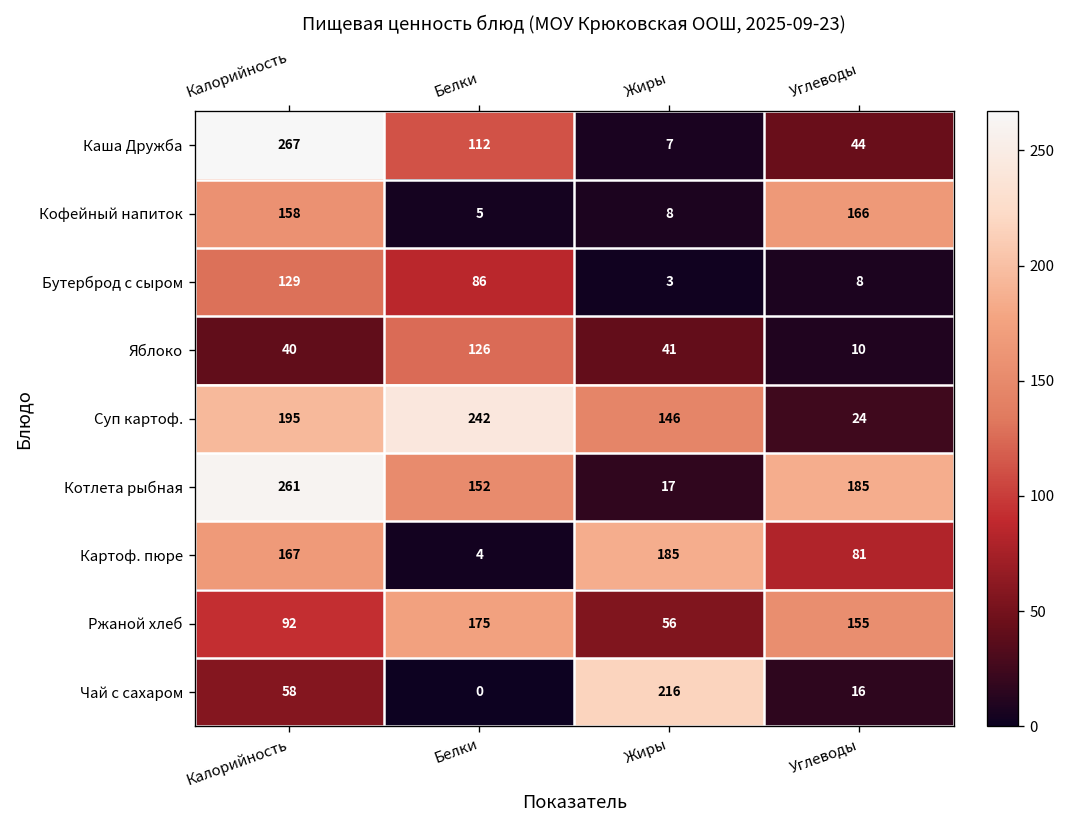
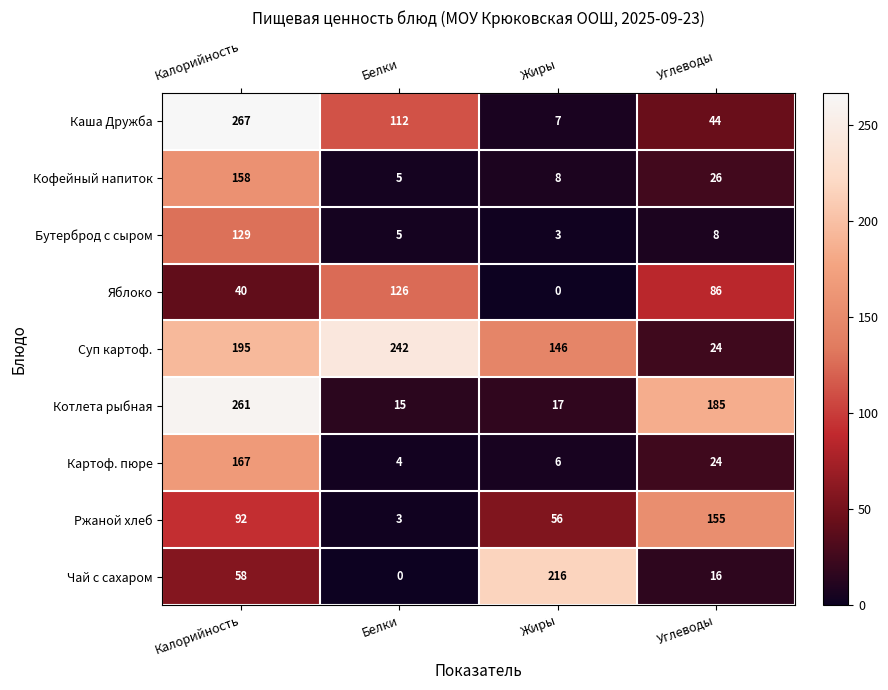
Кофейный напиток, Углеводы: 166 -> 26
Бутерброд с сыром, Белки: 86 -> 5
Яблоко, Жиры: 41 -> 0
Яблоко, Углеводы: 10 -> 86
Котлета рыбная, Белки: 152 -> 15
Картоф. пюре, Жиры: 185 -> 6
Картоф. пюре, Углеводы: 81 -> 24
Ржаной хлеб, Белки: 175 -> 3
